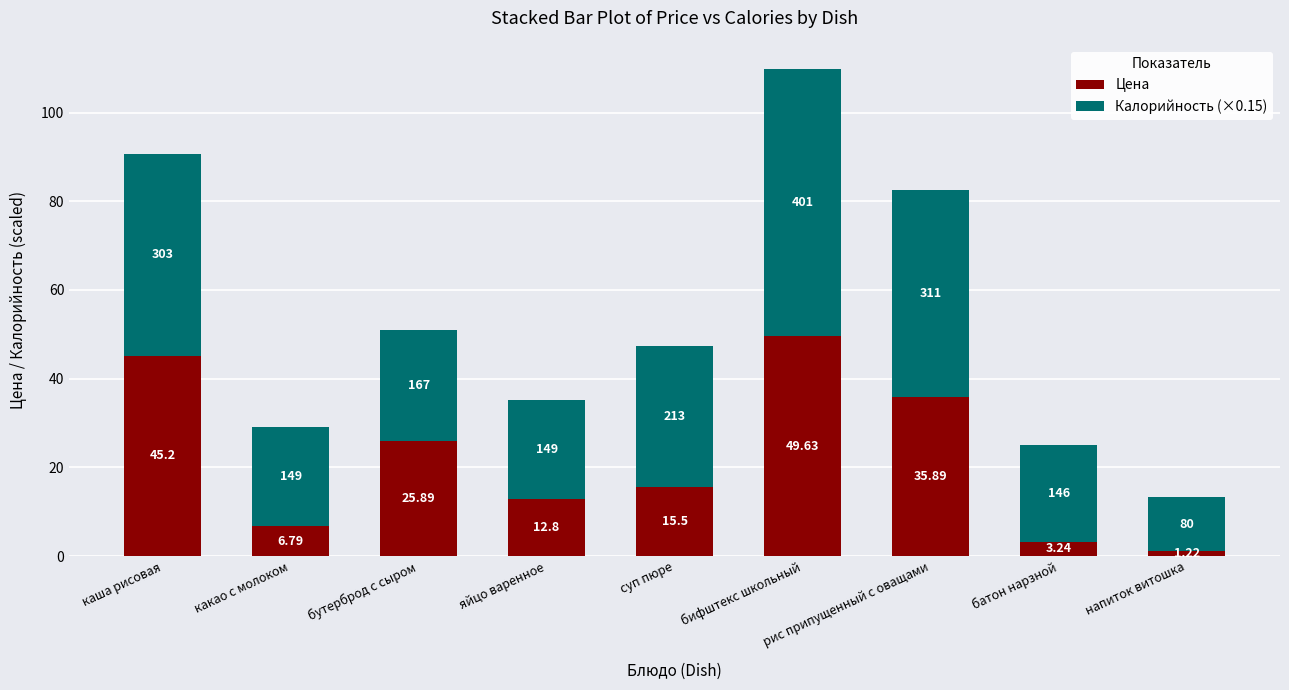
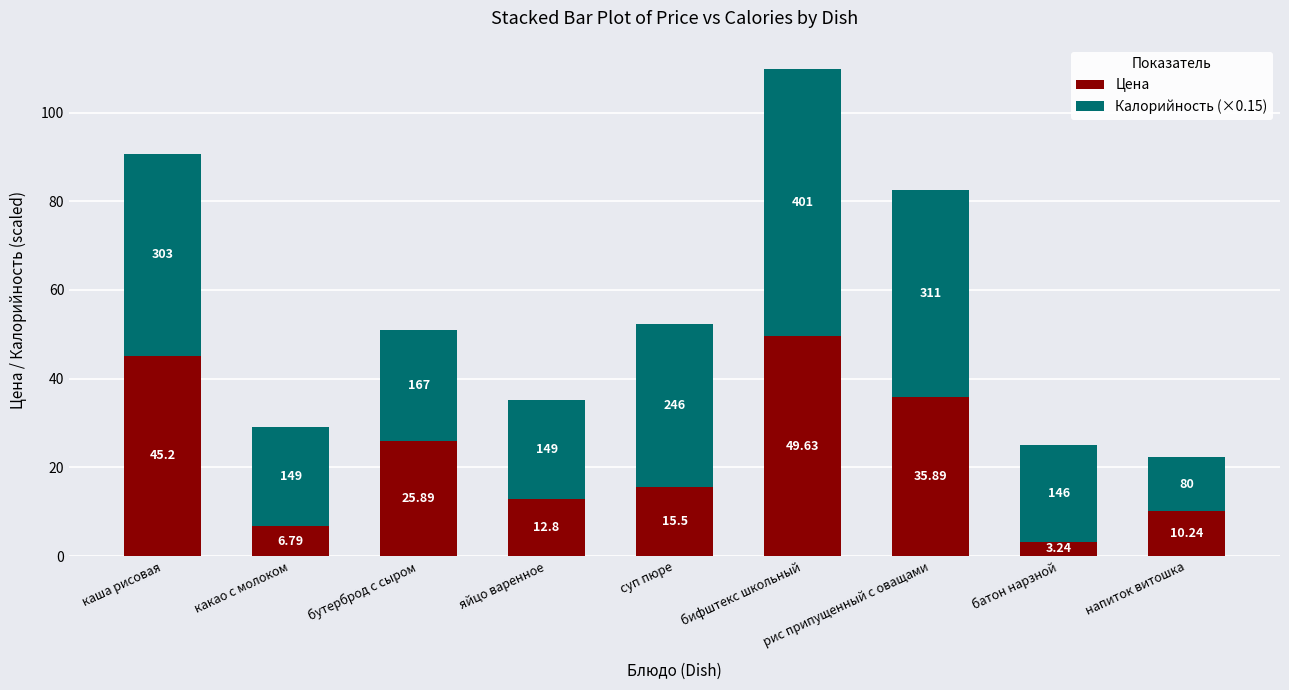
Калорийность (×0.15), суп пюре: 213 -> 246
Цена, напиток витошка: 1.22 -> 10.24
